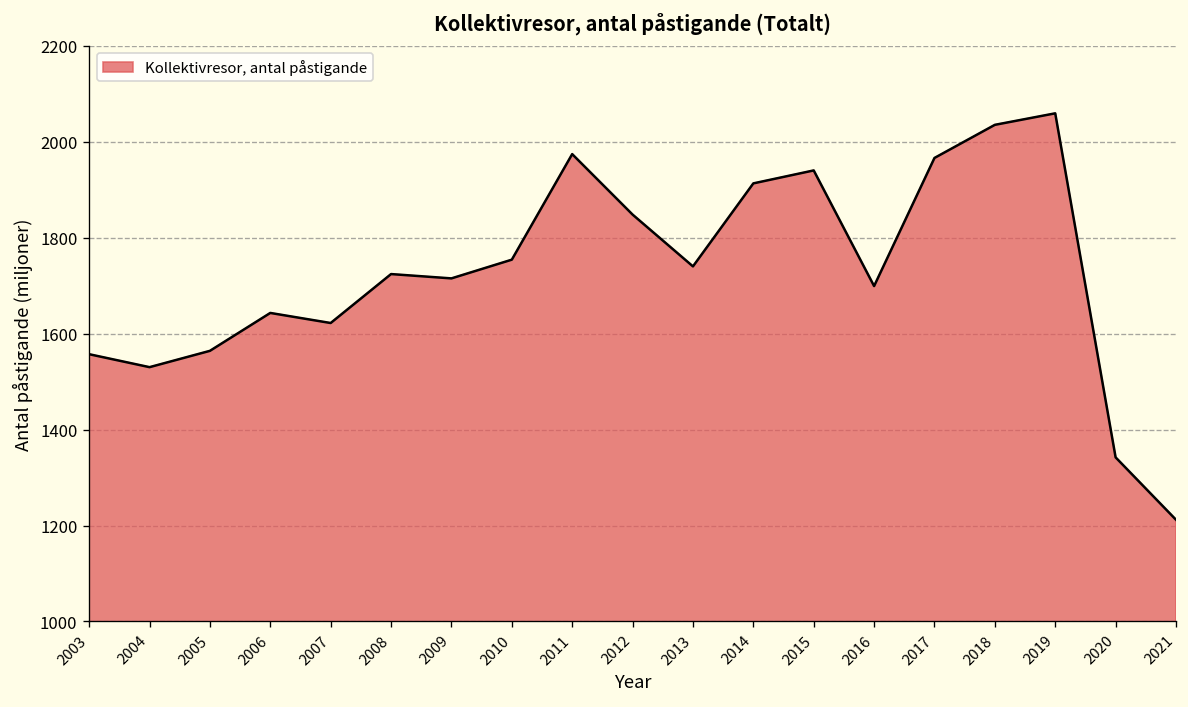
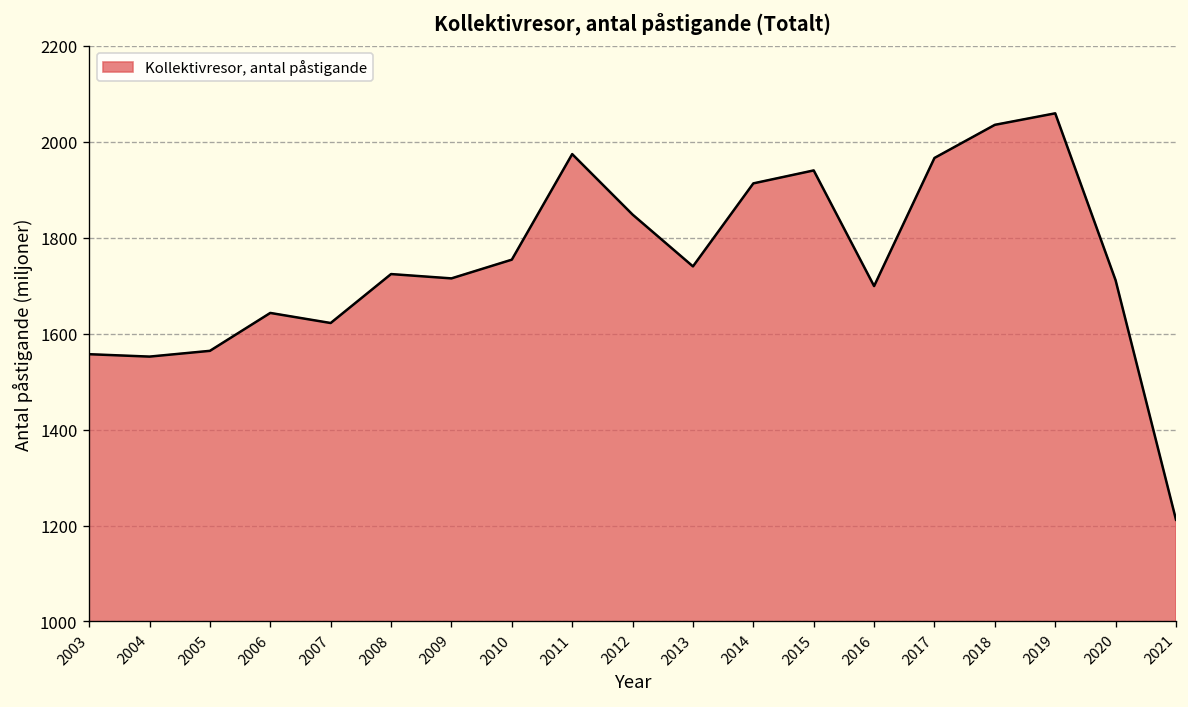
2004: 1530 -> 1550
2020: 1340 -> 1710
